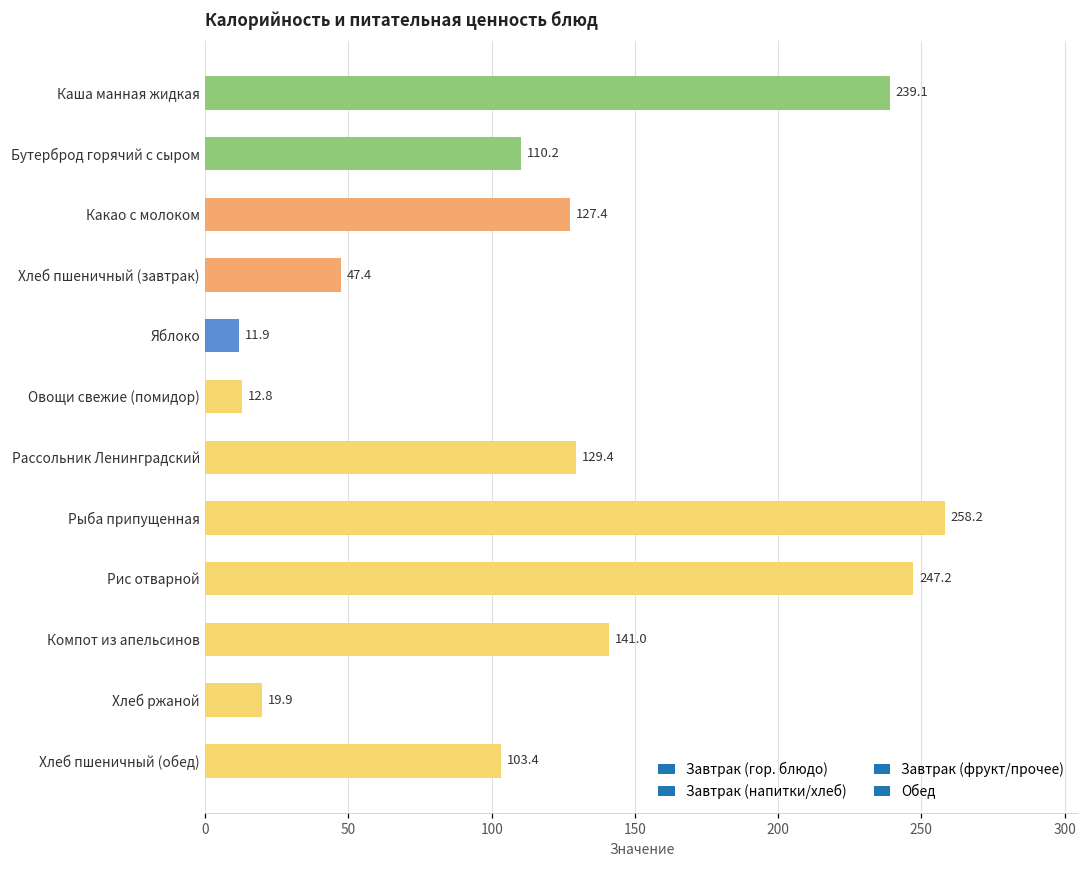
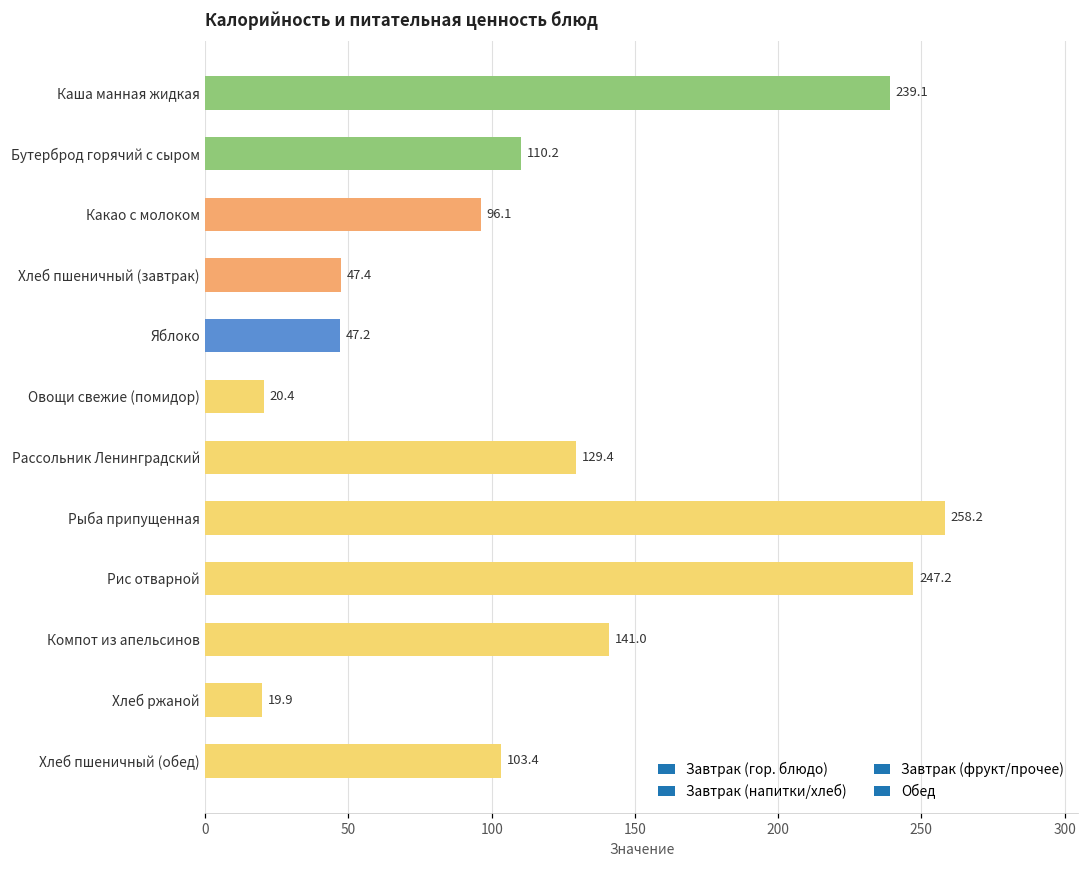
Какао с молоком: 127.4 -> 96.1
Яблоко: 11.9 -> 47.2
Овощи свежие (помидор): 12.8 -> 20.4
